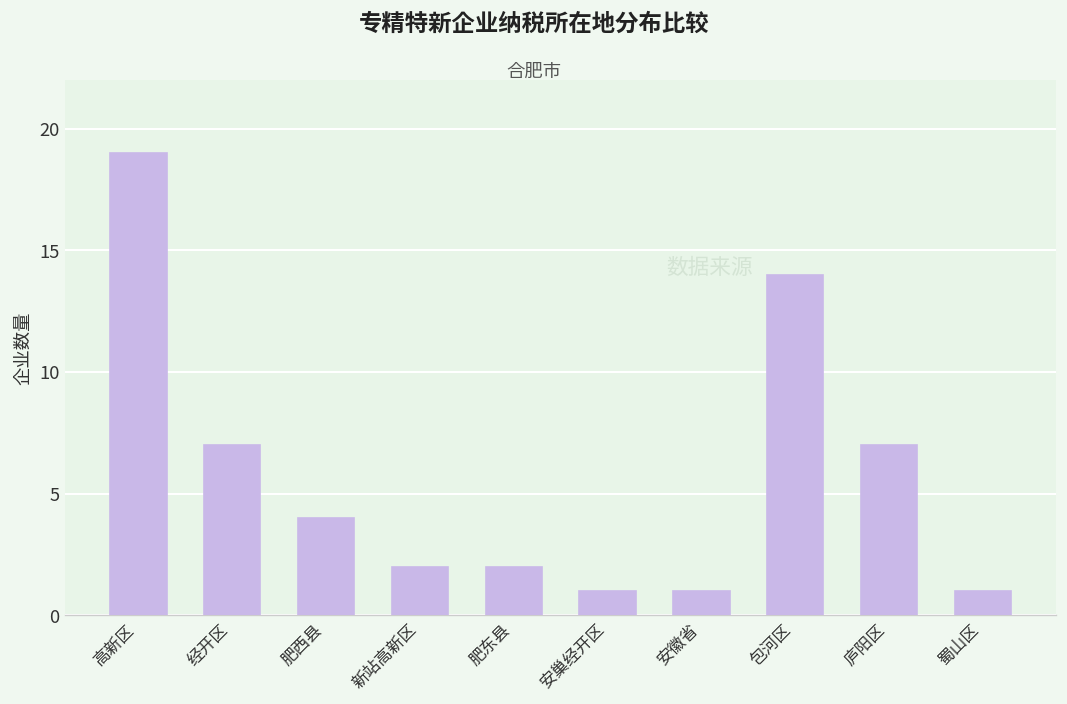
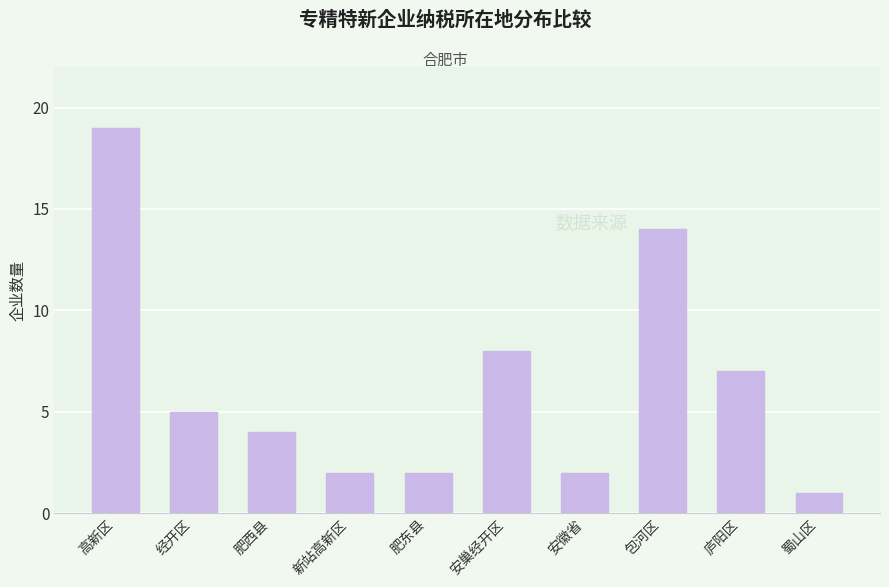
经开区: 7 -> 5
安巢经开区: 1 -> 8
安徽省: 1 -> 2
